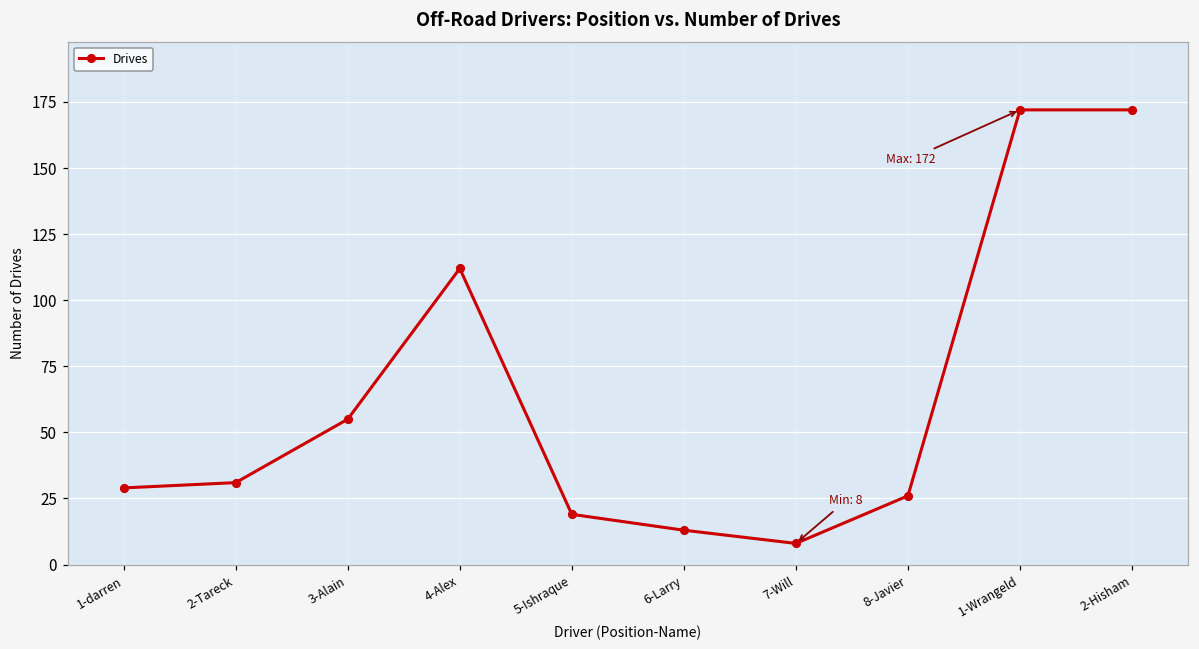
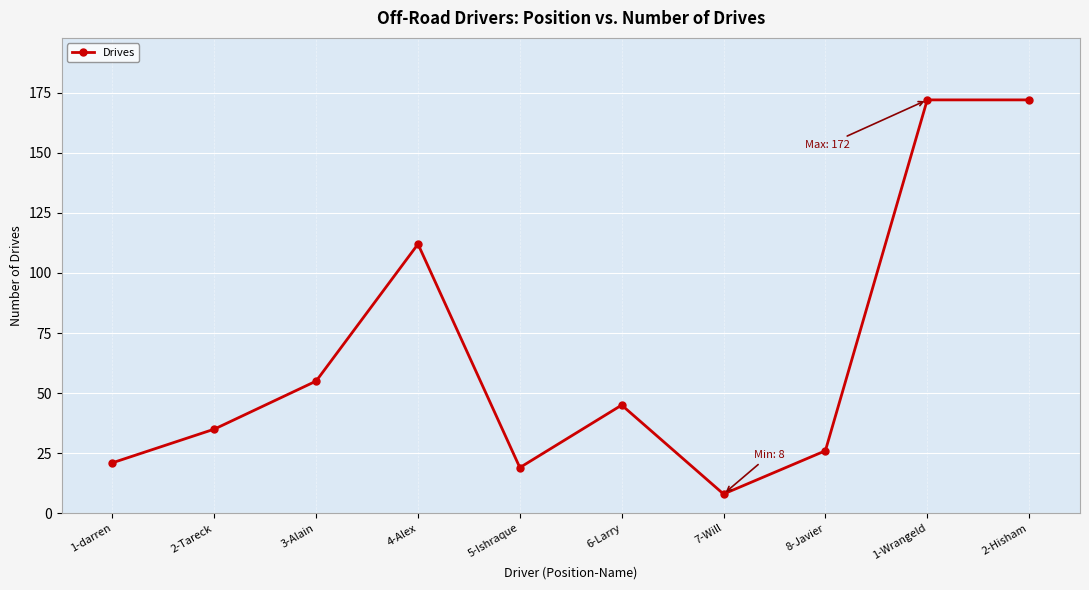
1-darren: 29 -> 21
2-Tareck: 31 -> 35
6-Larry: 13 -> 45
